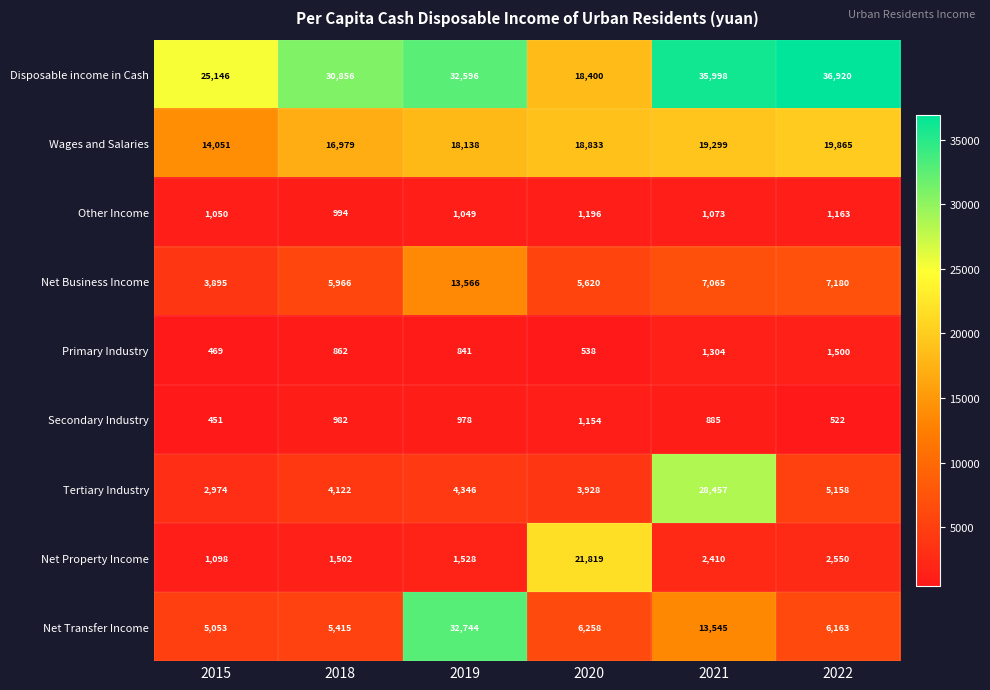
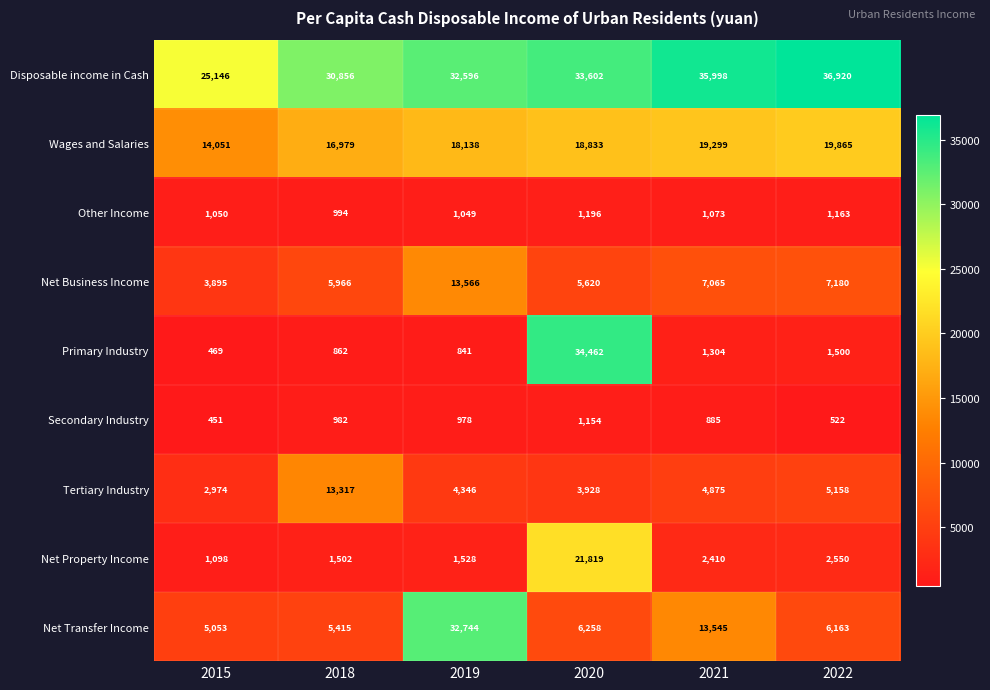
Disposable income in Cash, 2020: 18,400 -> 33,602
Primary Industry, 2020: 538 -> 34,462
Tertiary Industry, 2018: 4,122 -> 13,317
Tertiary Industry, 2021: 28,457 -> 4,875
